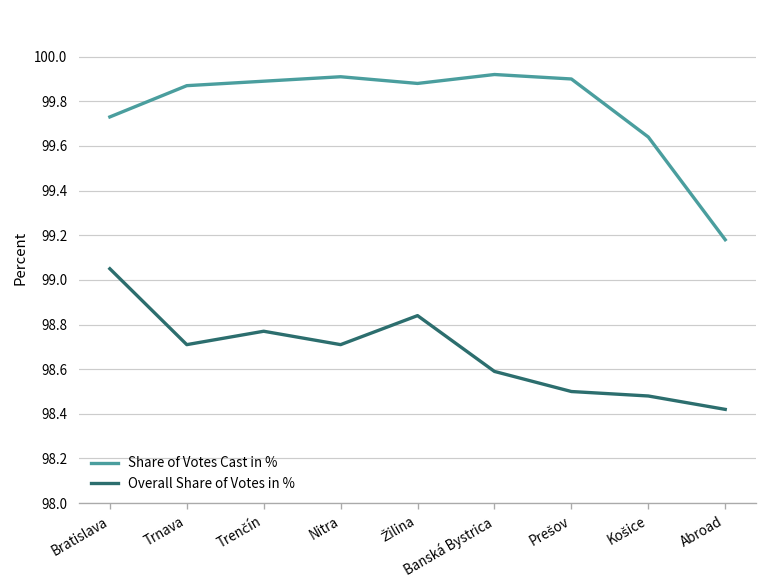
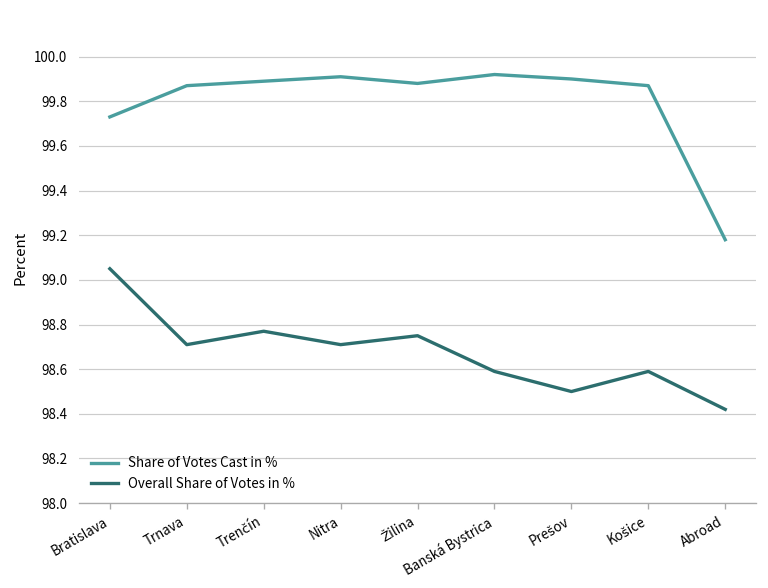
Overall Share of Votes in %, Žilina: 98.84 -> 98.75
Share of Votes Cast in %, Košice: 99.64 -> 99.87
Overall Share of Votes in %, Košice: 98.48 -> 98.59
